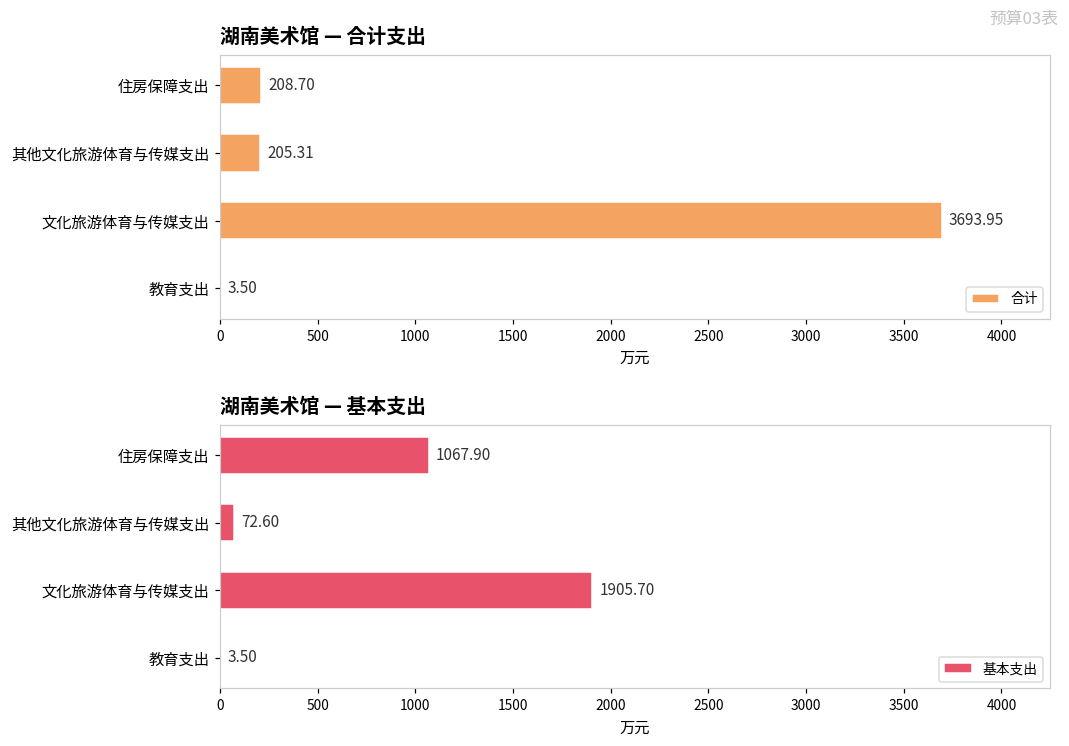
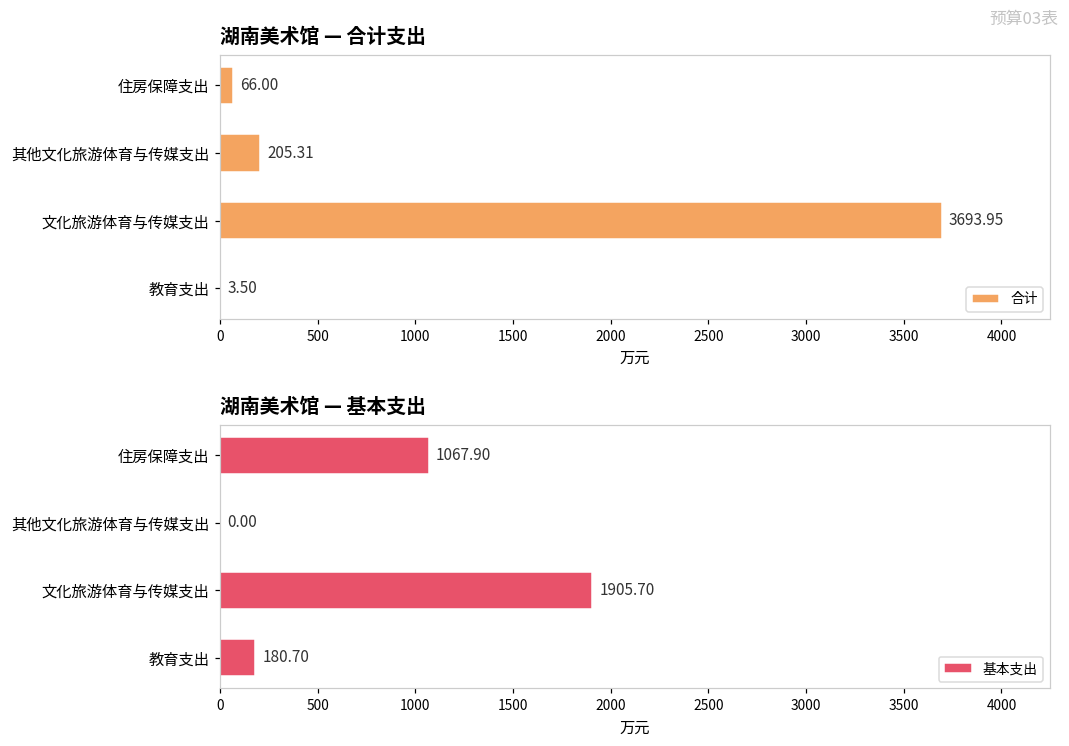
湖南美术馆 — 合计支出, 住房保障支出: 208.70 -> 66.00
湖南美术馆 — 基本支出, 其他文化旅游体育与传媒支出: 72.60 -> 0.00
湖南美术馆 — 基本支出, 教育支出: 3.50 -> 180.70
